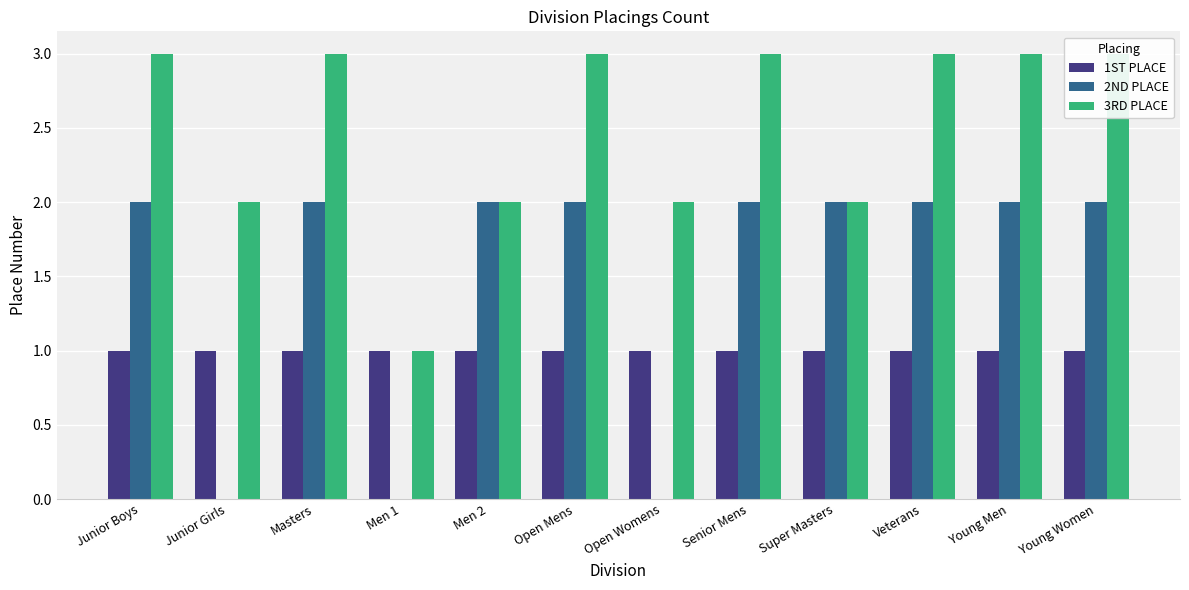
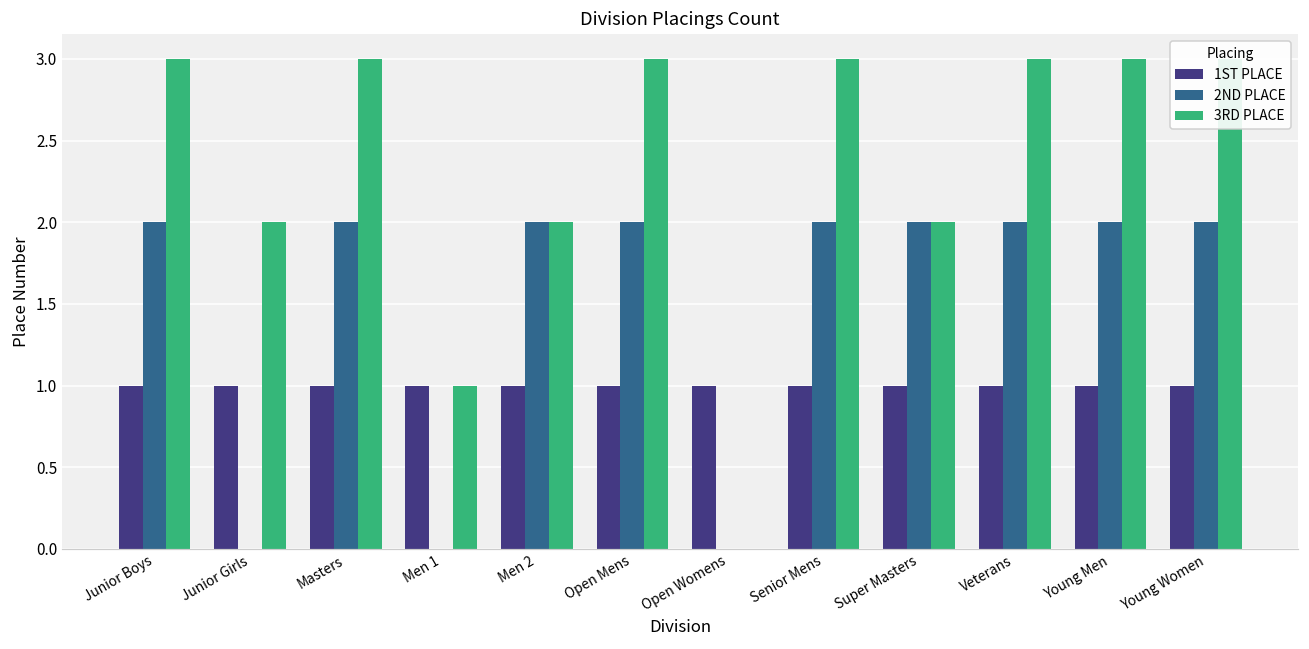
3RD PLACE, Open Womens: 2 -> 0
